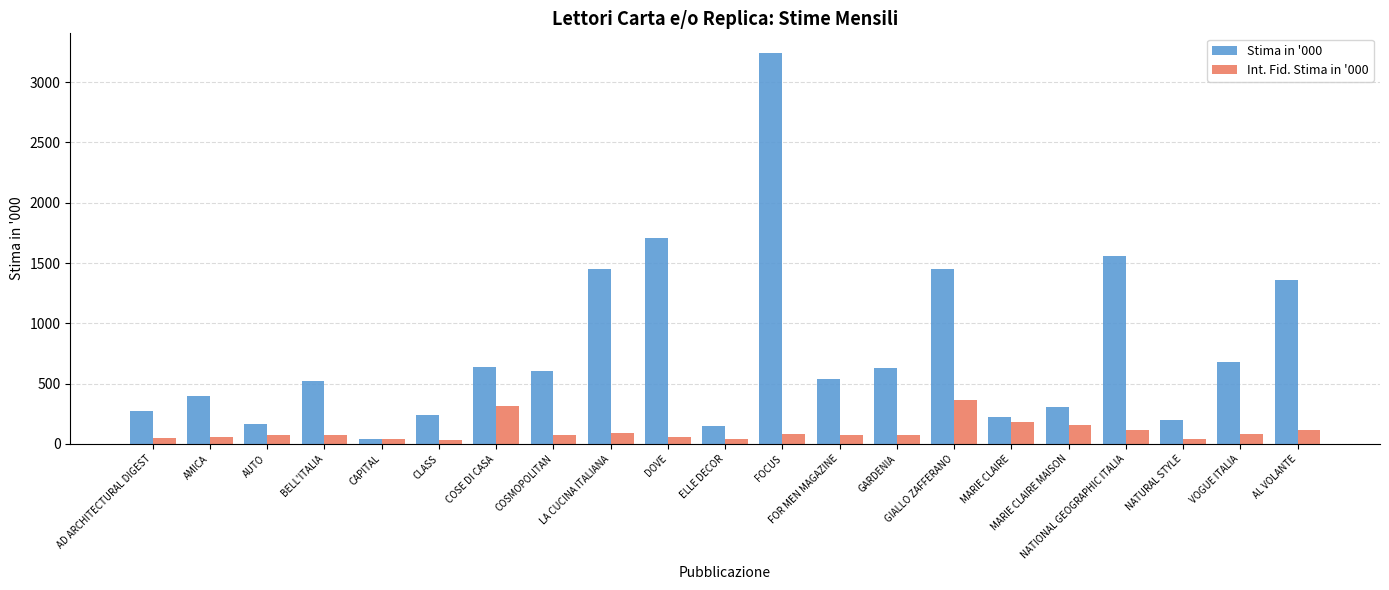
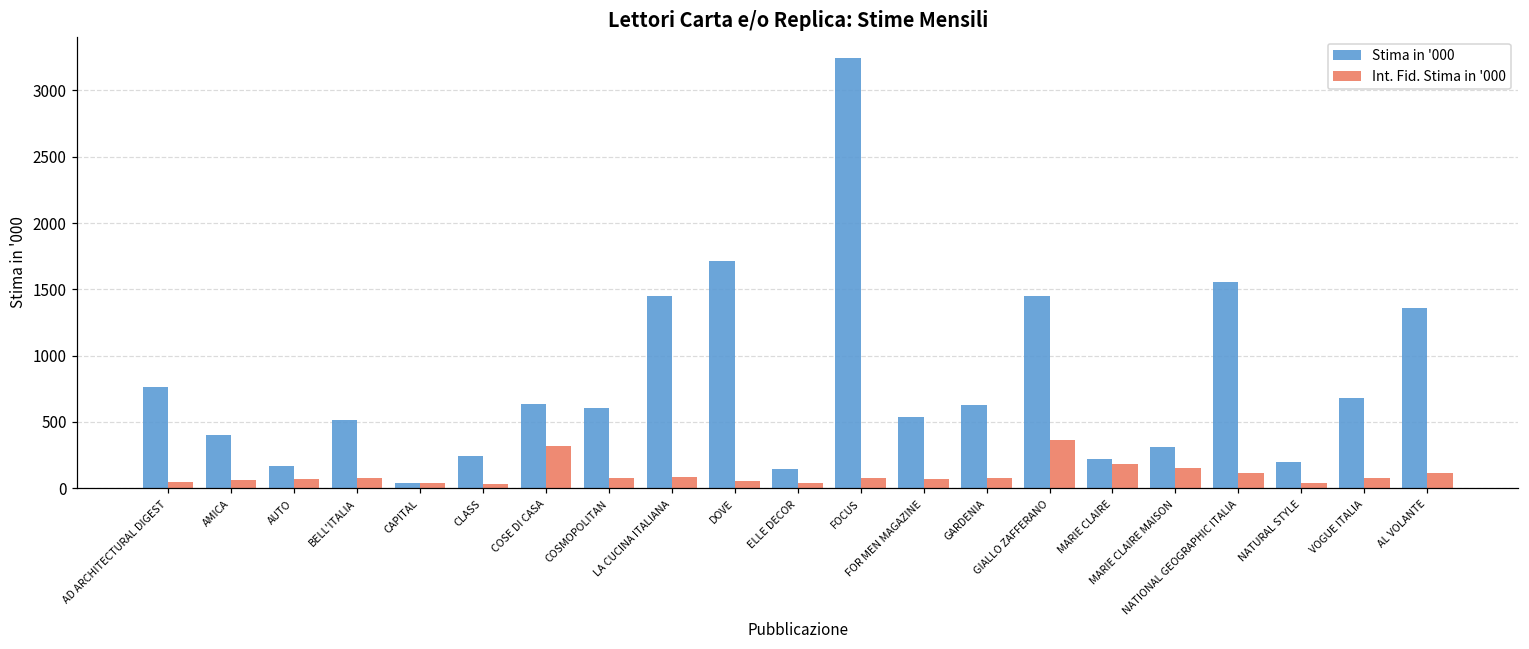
Stima in '000, AD ARCHITECTURAL DIGEST: 270 -> 760
